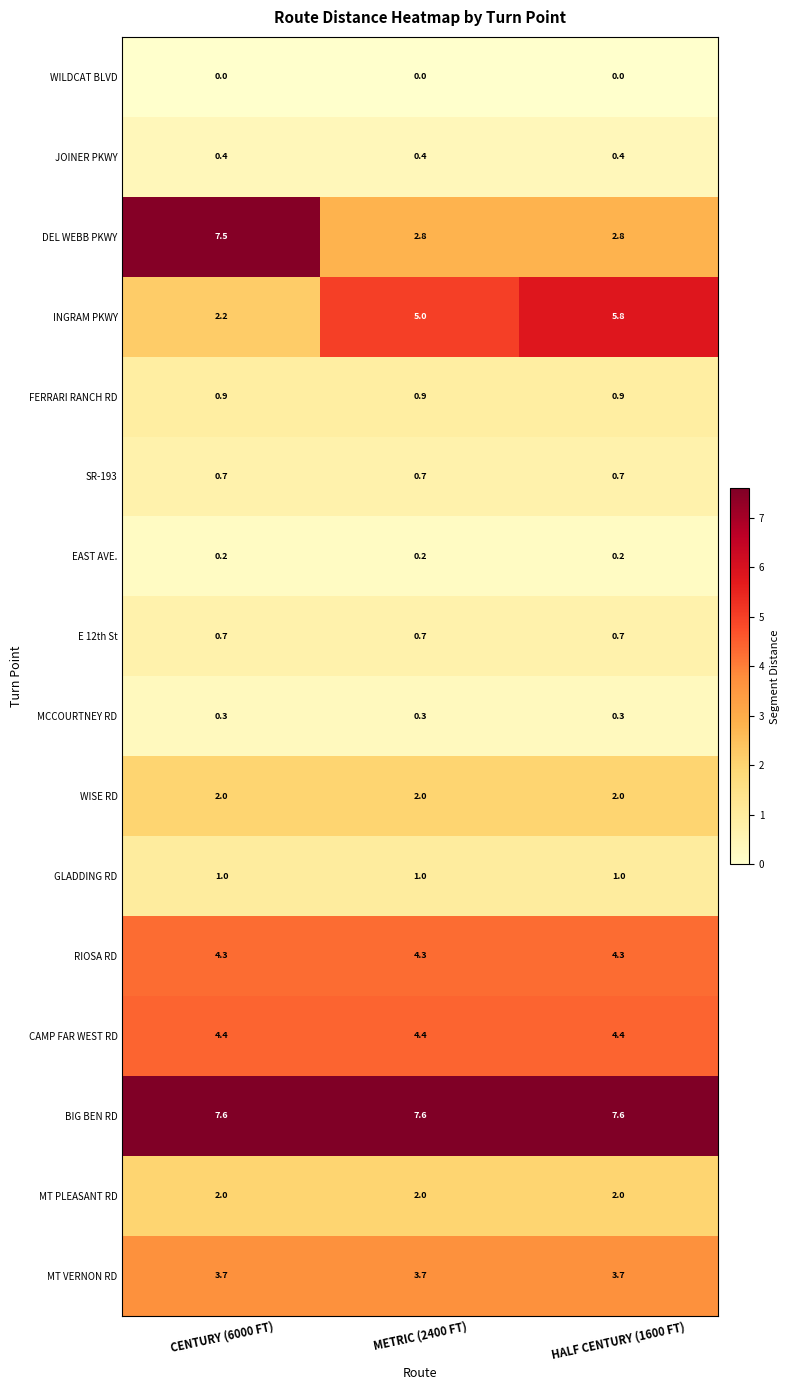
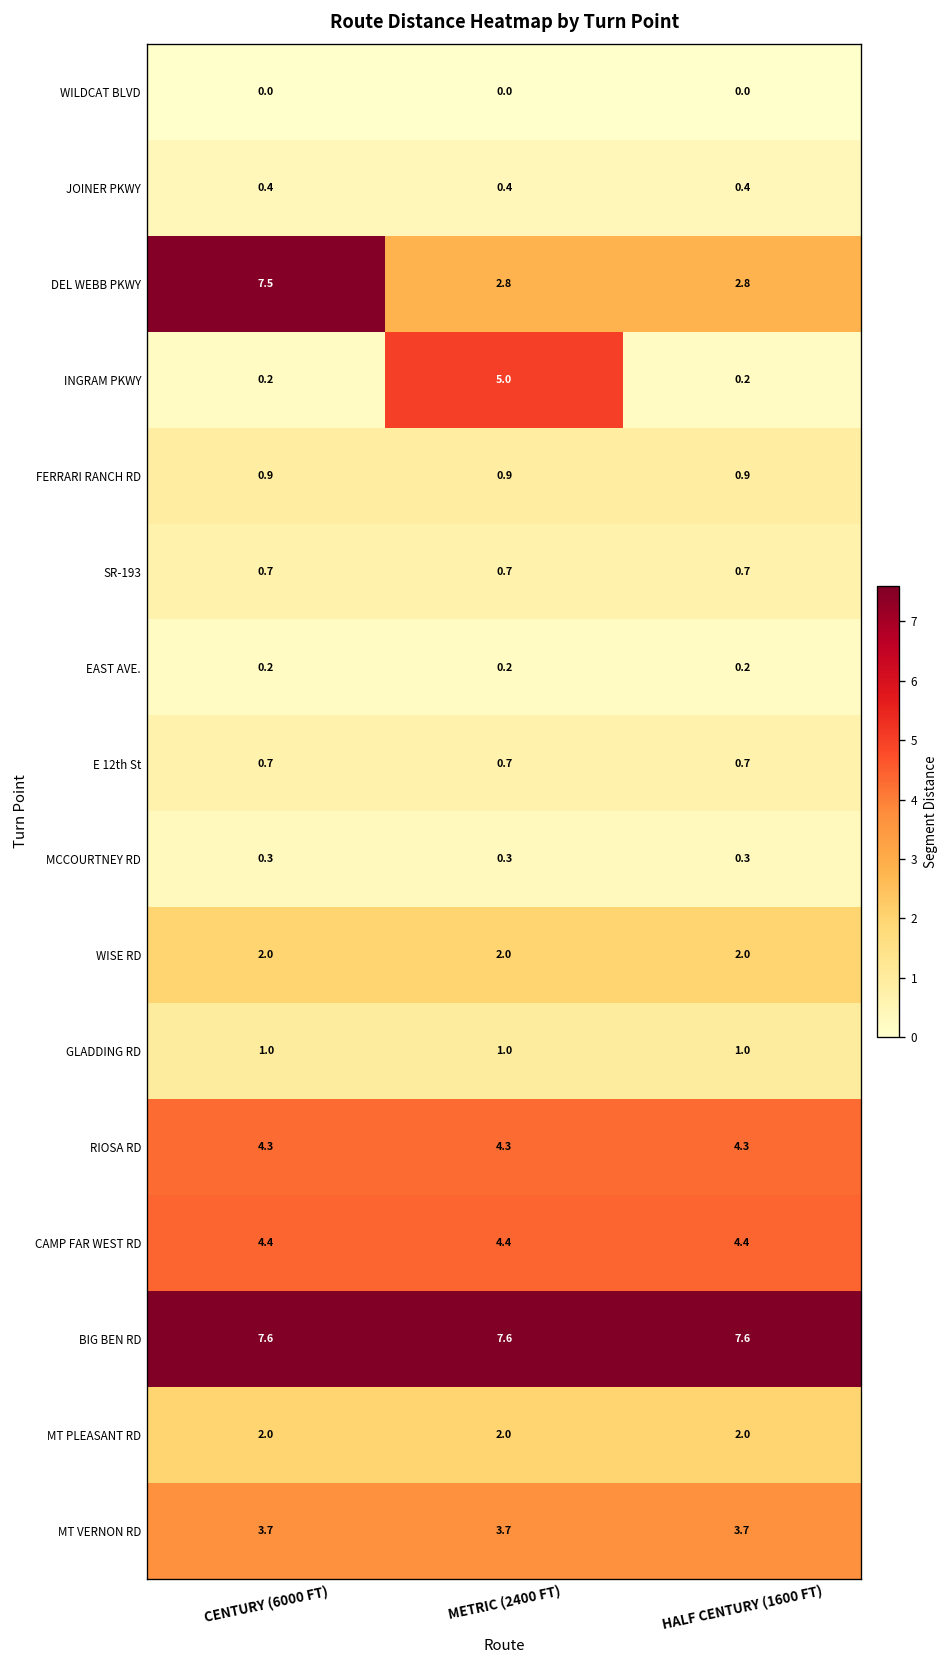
INGRAM PKWY, CENTURY (6000 FT): 2.2 -> 0.2
INGRAM PKWY, HALF CENTURY (1600 FT): 5.8 -> 0.2
